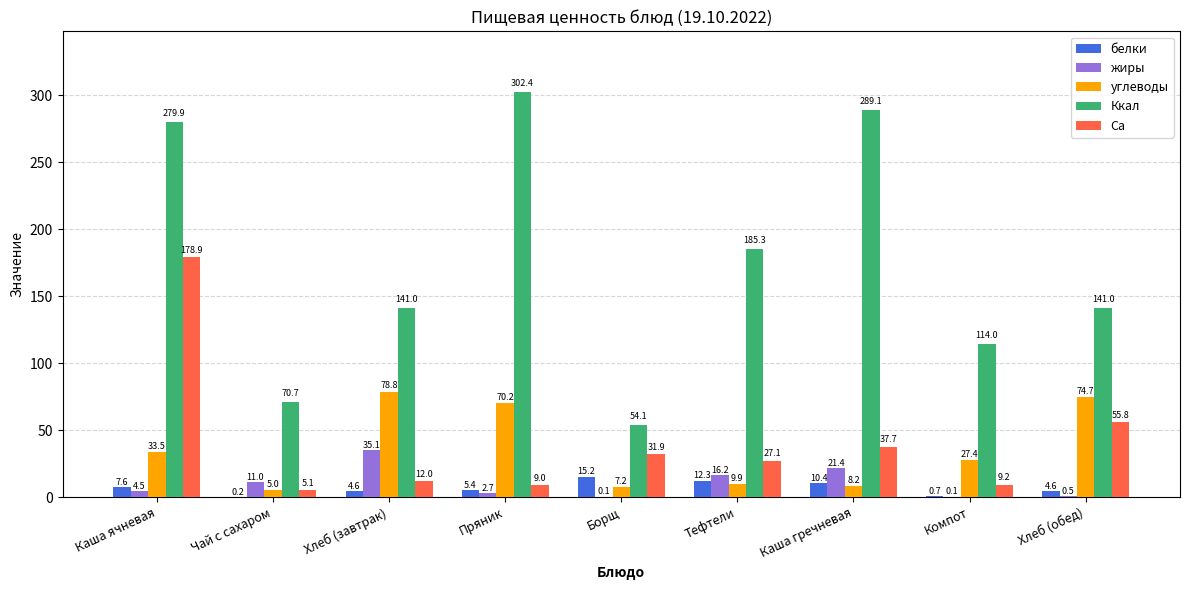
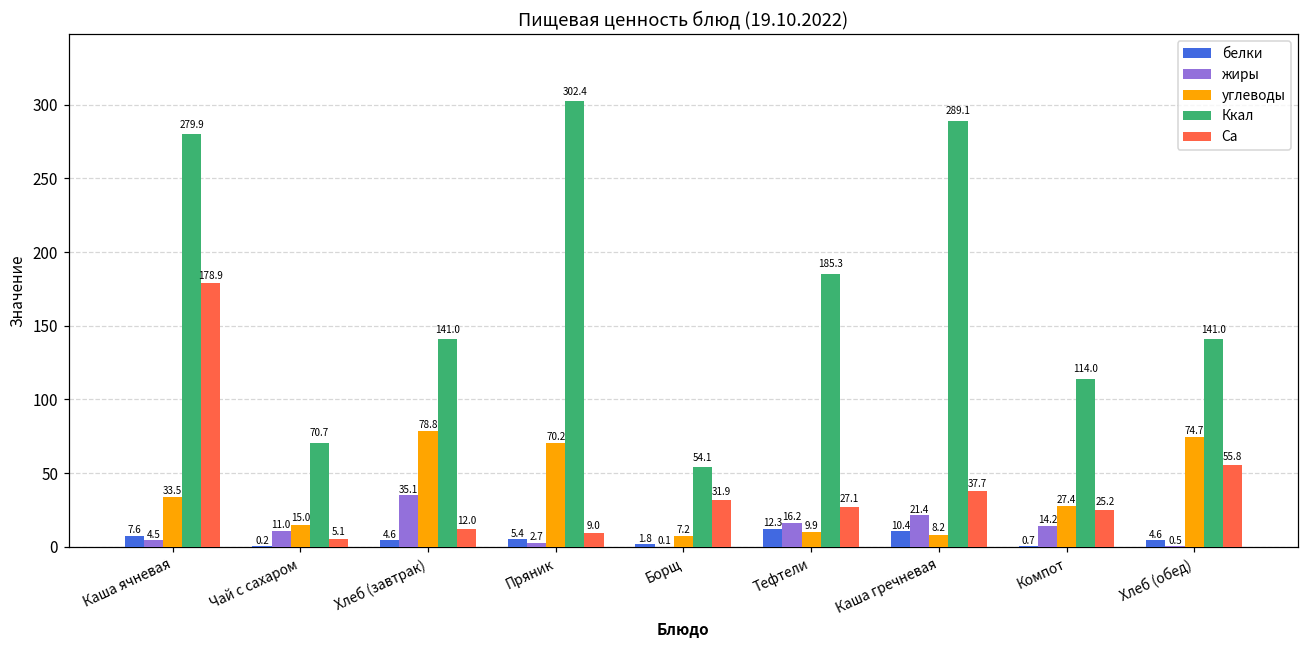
углеводы, Чай с сахаром: 5.0 -> 15.0
белки, Борщ: 15.2 -> 1.8
жиры, Компот: 0.1 -> 14.2
Са, Компот: 9.2 -> 25.2
